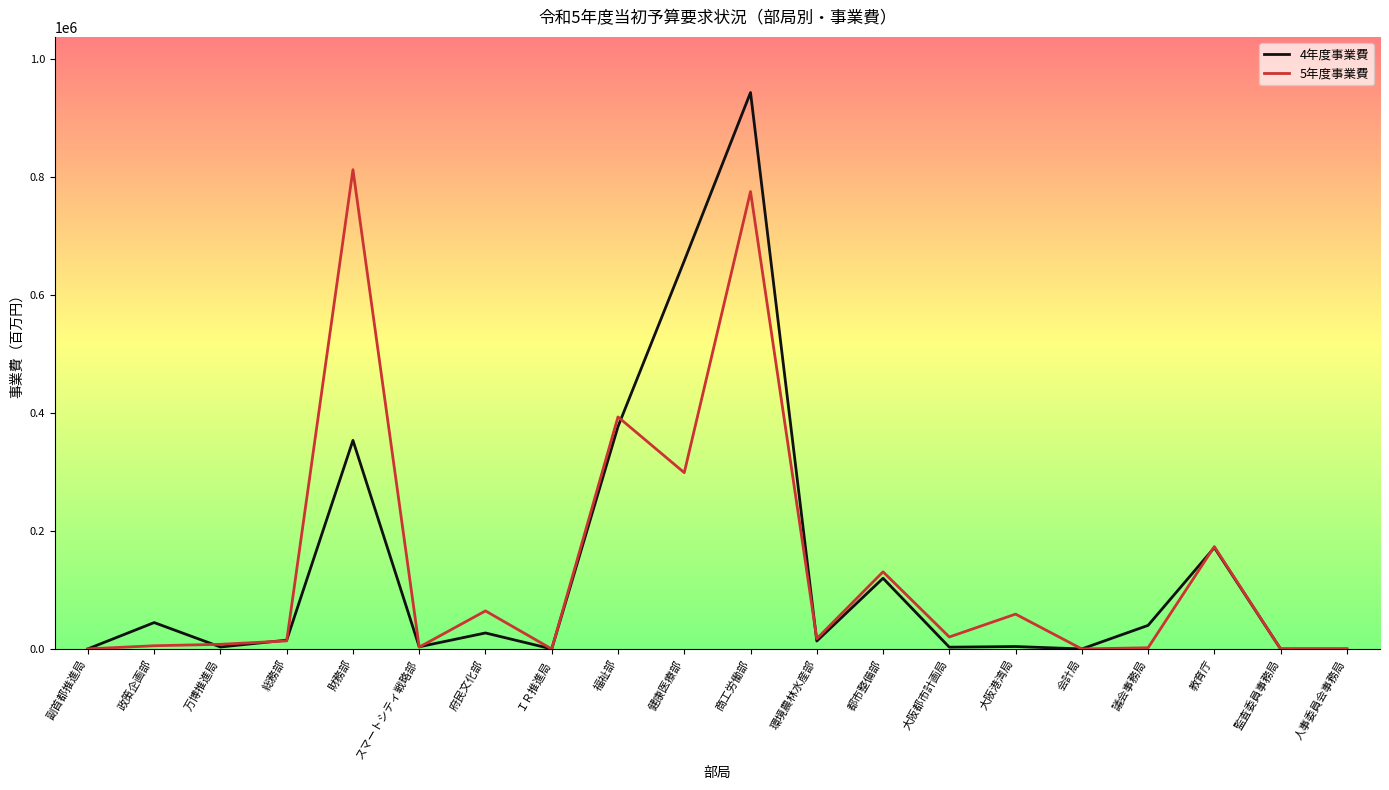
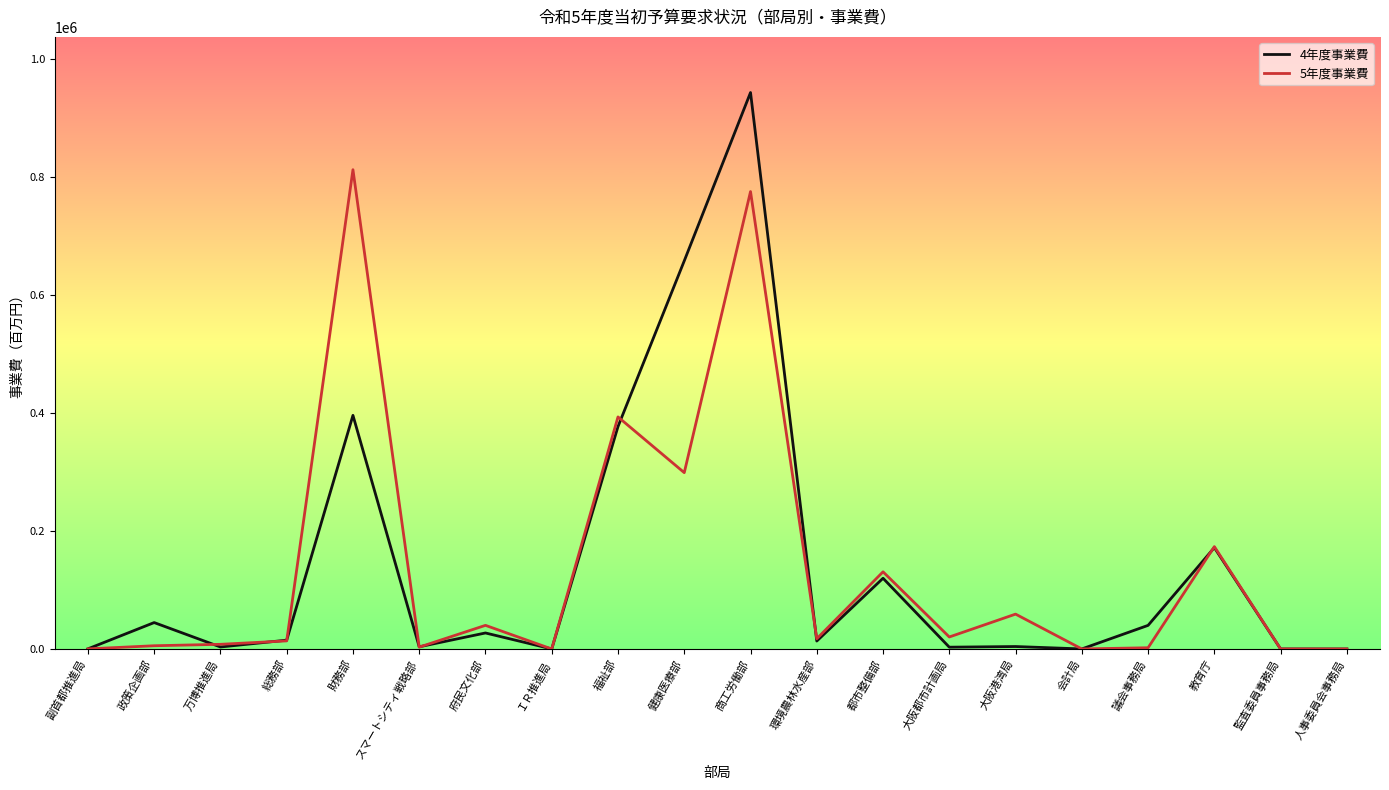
4年度事業費, 財務部: 350000 -> 400000
5年度事業費, 府民文化部: 60000 -> 40000
